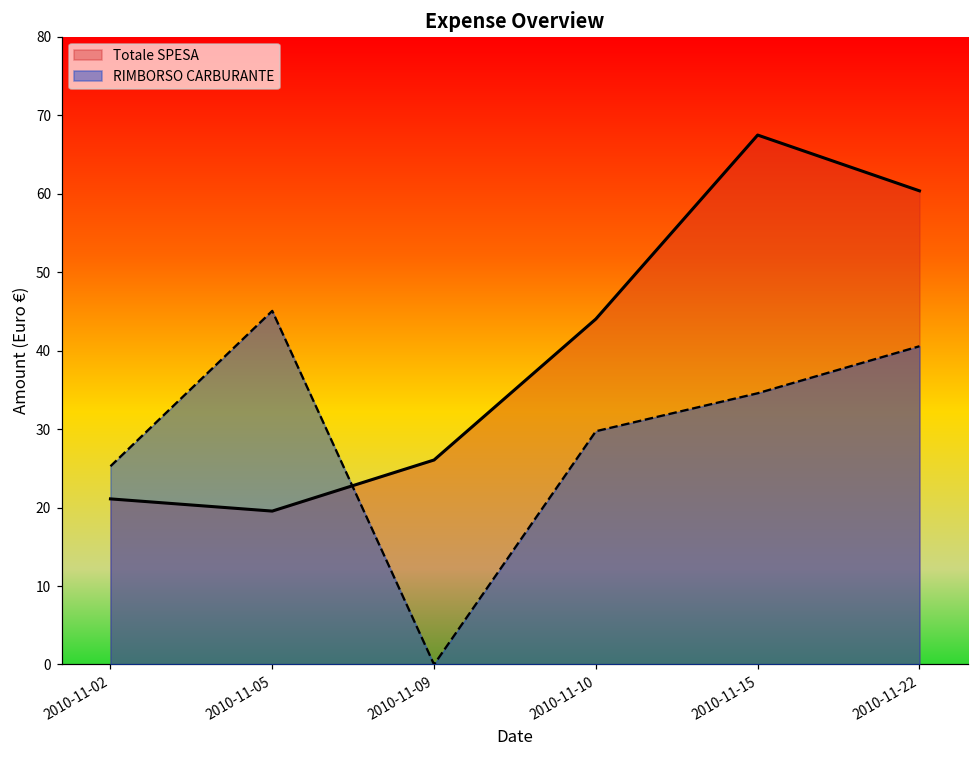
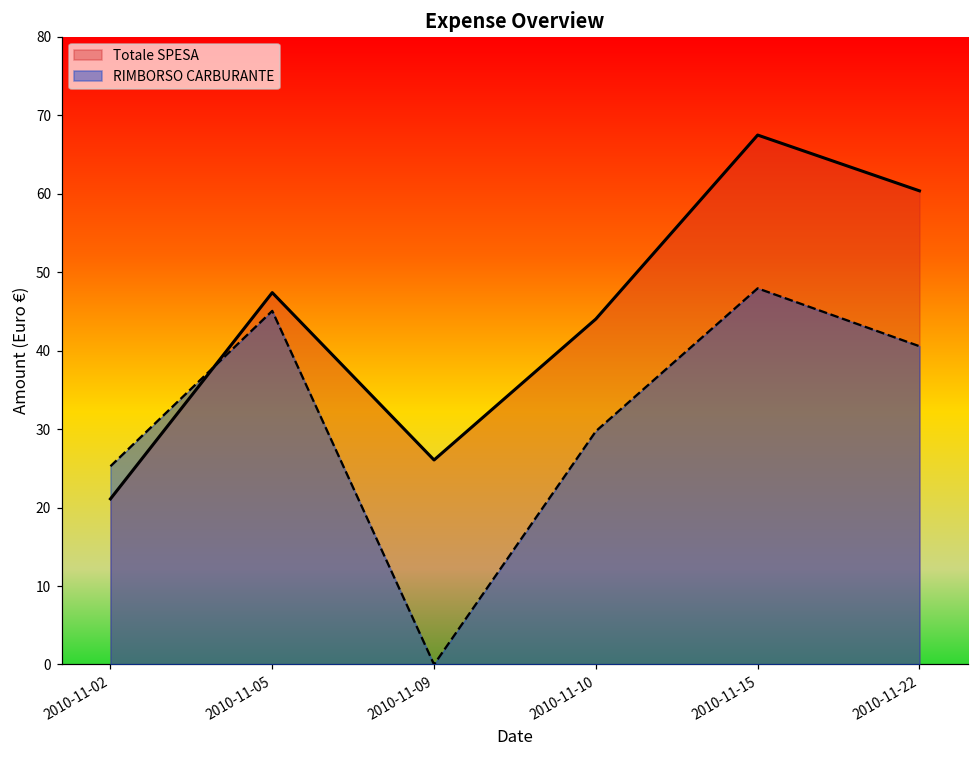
Totale SPESA, 2010-11-05: 20 -> 47
RIMBORSO CARBURANTE, 2010-11-15: 35 -> 48
